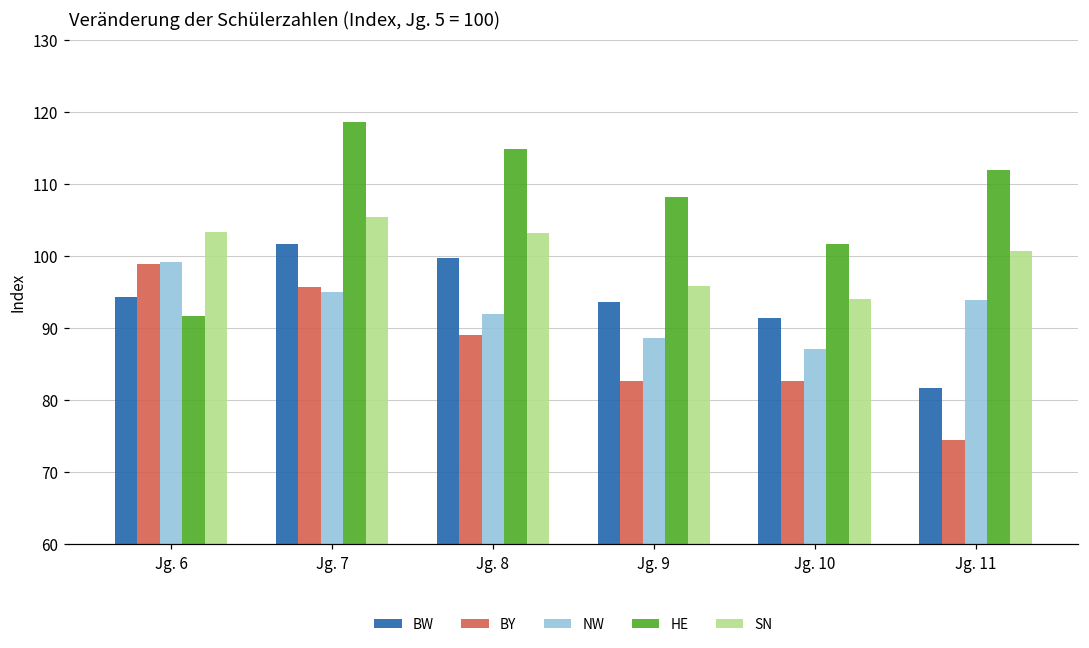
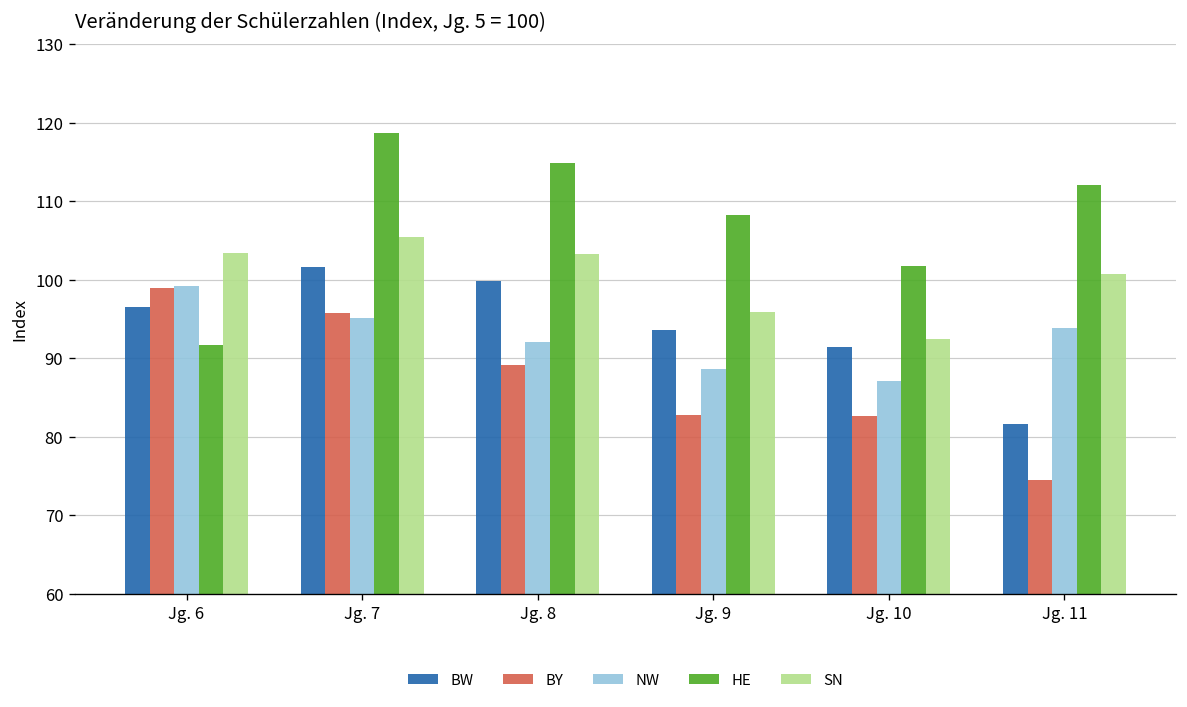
BW, Jg. 6: 94 -> 97
SN, Jg. 10: 94 -> 92
